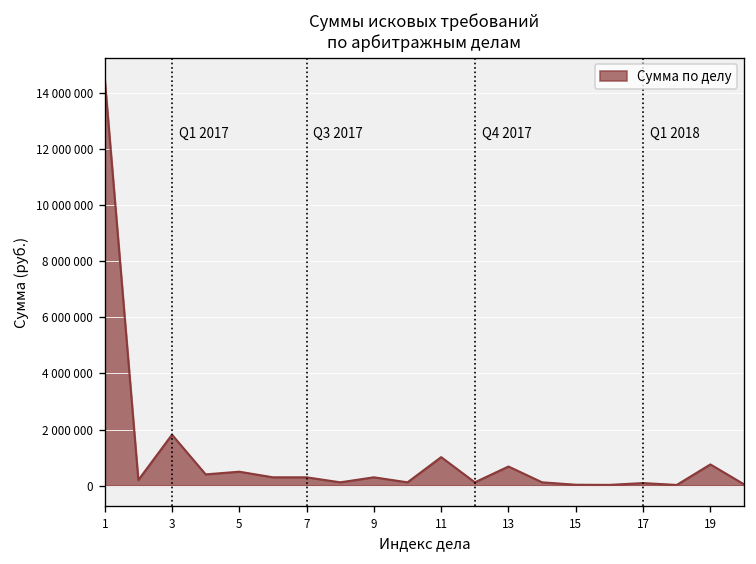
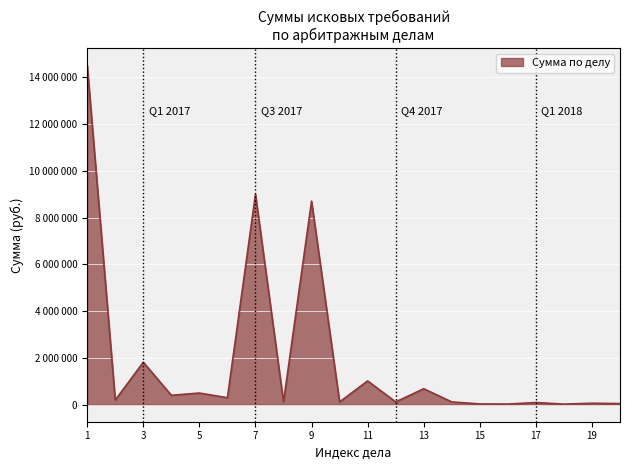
7: 300000 -> 9000000
9: 300000 -> 8700000
19: 800000 -> 100000
